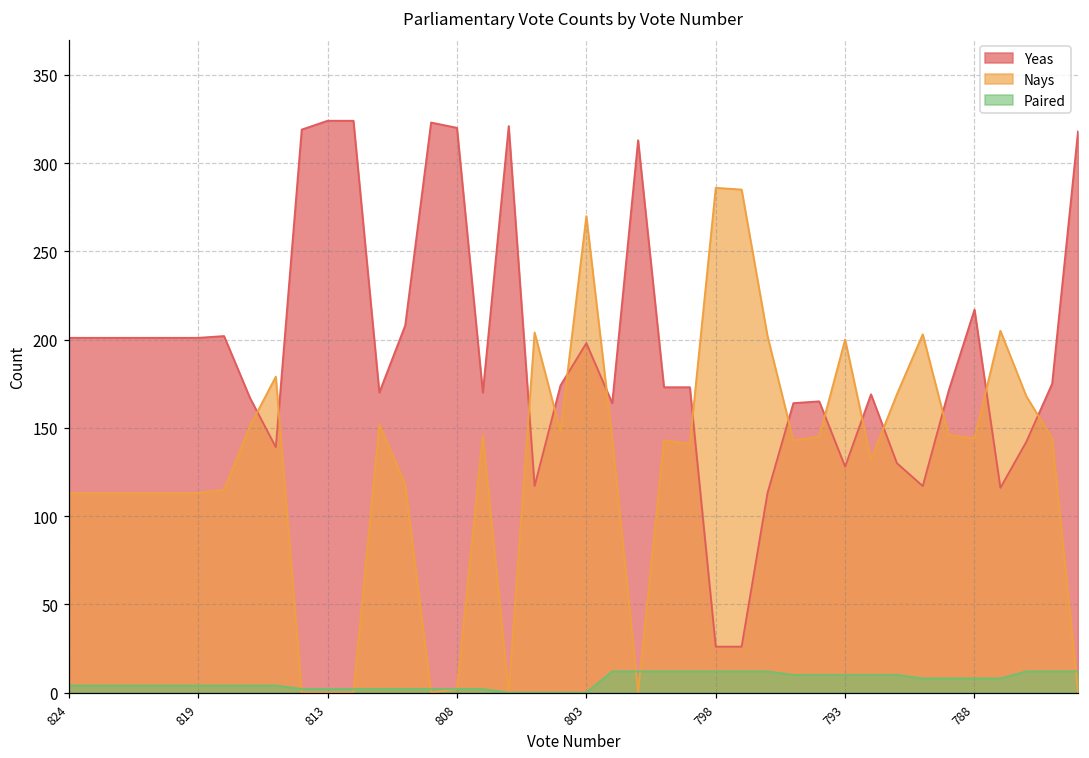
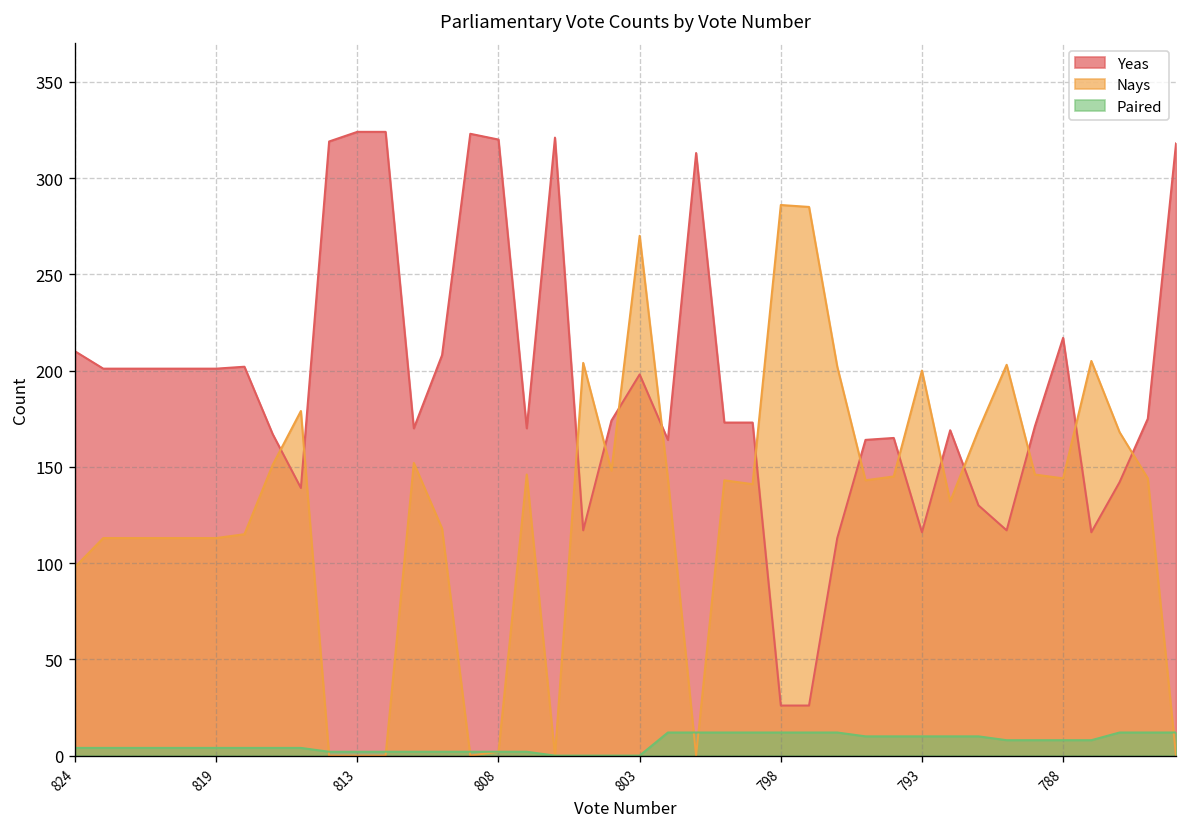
Yeas, 824: 201 -> 210
Nays, 824: 113 -> 98
Yeas, 793: 128 -> 116
